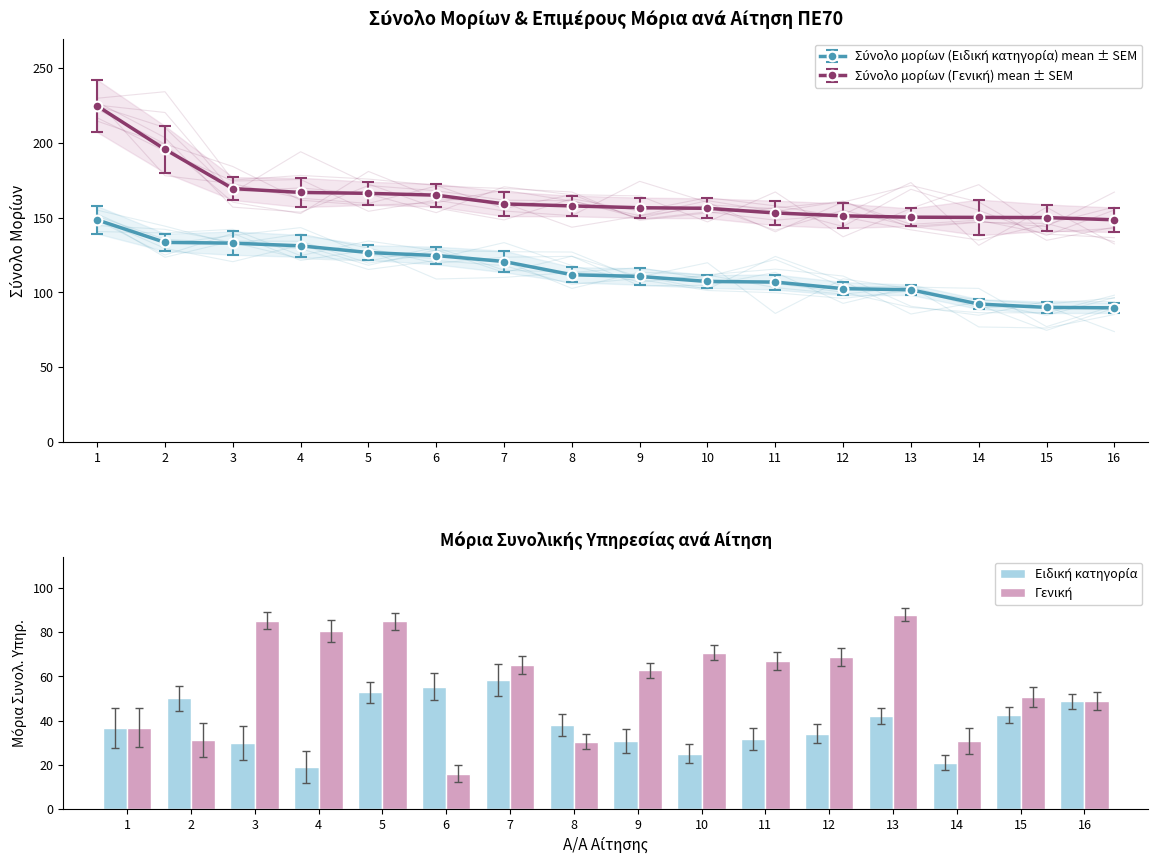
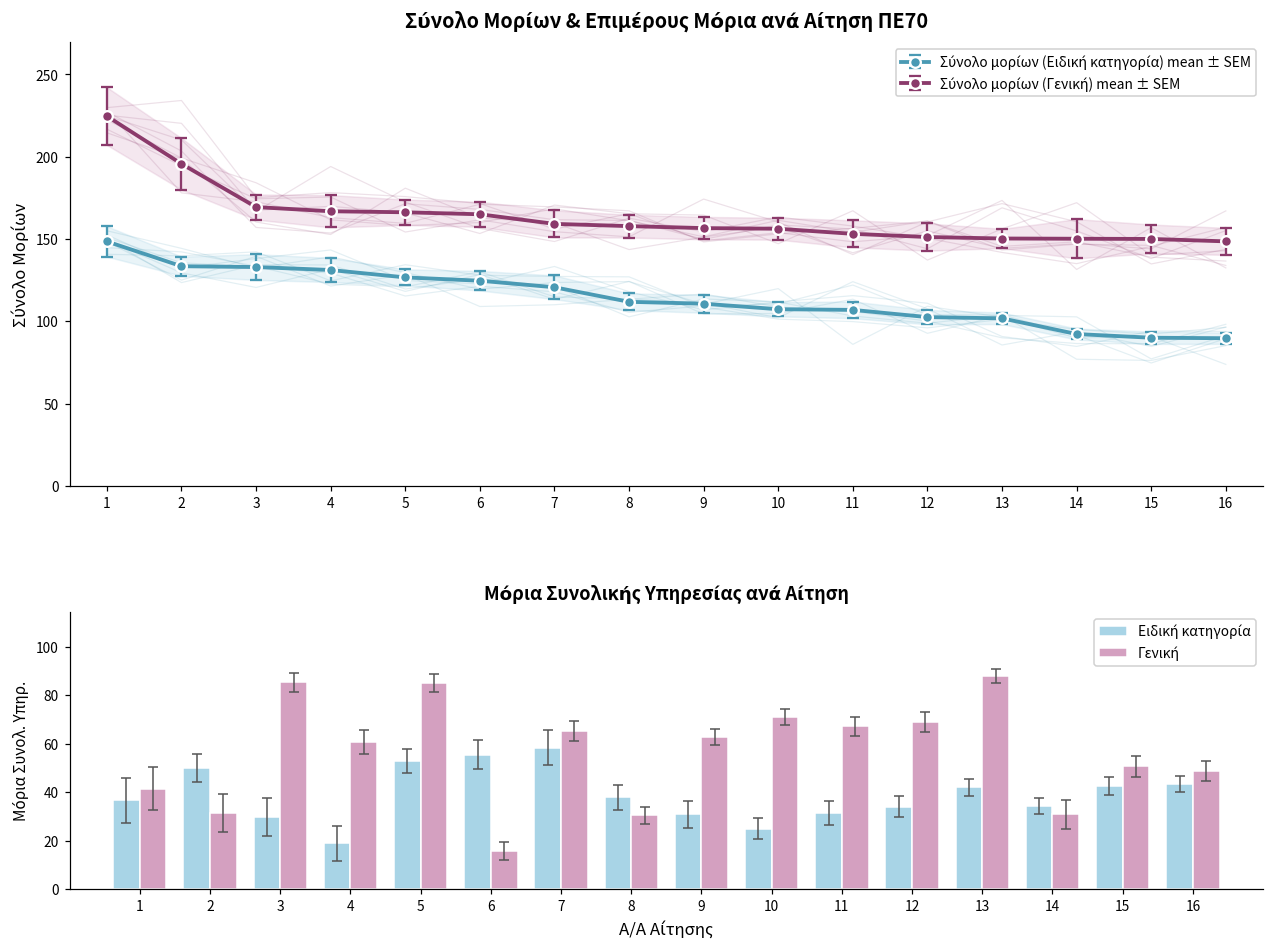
Μόρια Συνολικής Υπηρεσίας ανά Αίτηση, Γενική, 1: 37 -> 41
Μόρια Συνολικής Υπηρεσίας ανά Αίτηση, Γενική, 4: 81 -> 61
Μόρια Συνολικής Υπηρεσίας ανά Αίτηση, Ειδική κατηγορία, 14: 21 -> 34
Μόρια Συνολικής Υπηρεσίας ανά Αίτηση, Ειδική κατηγορία, 16: 49 -> 43
